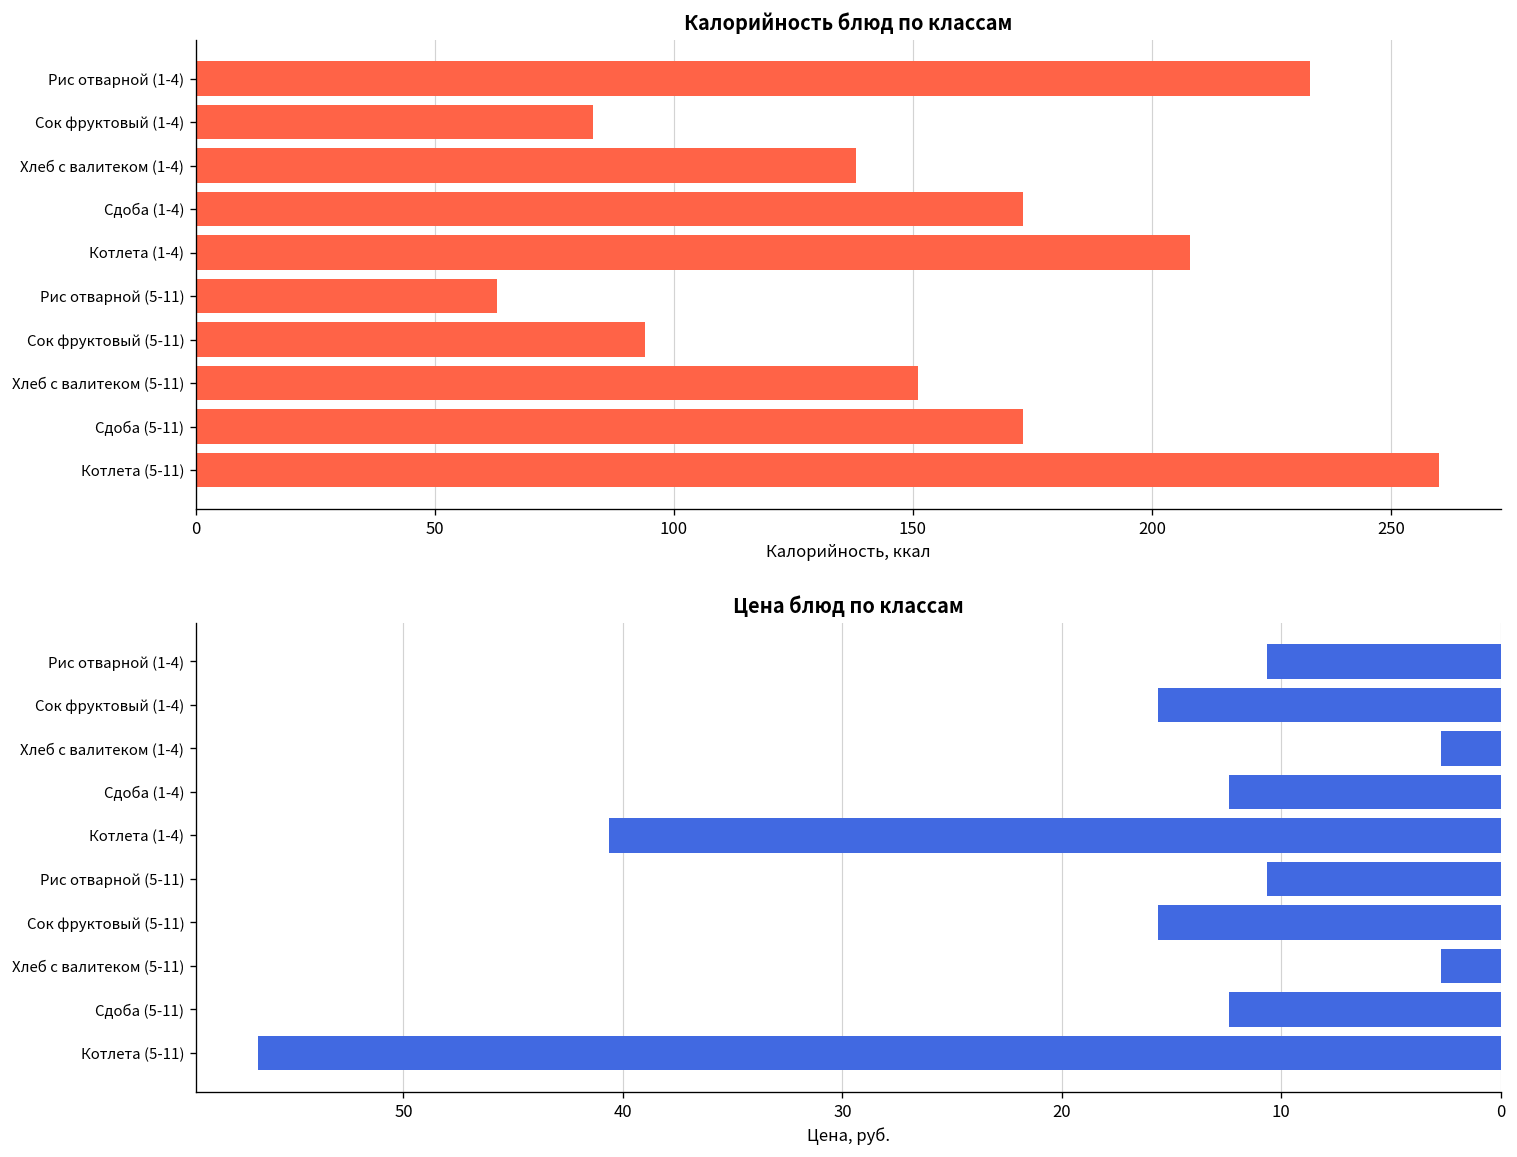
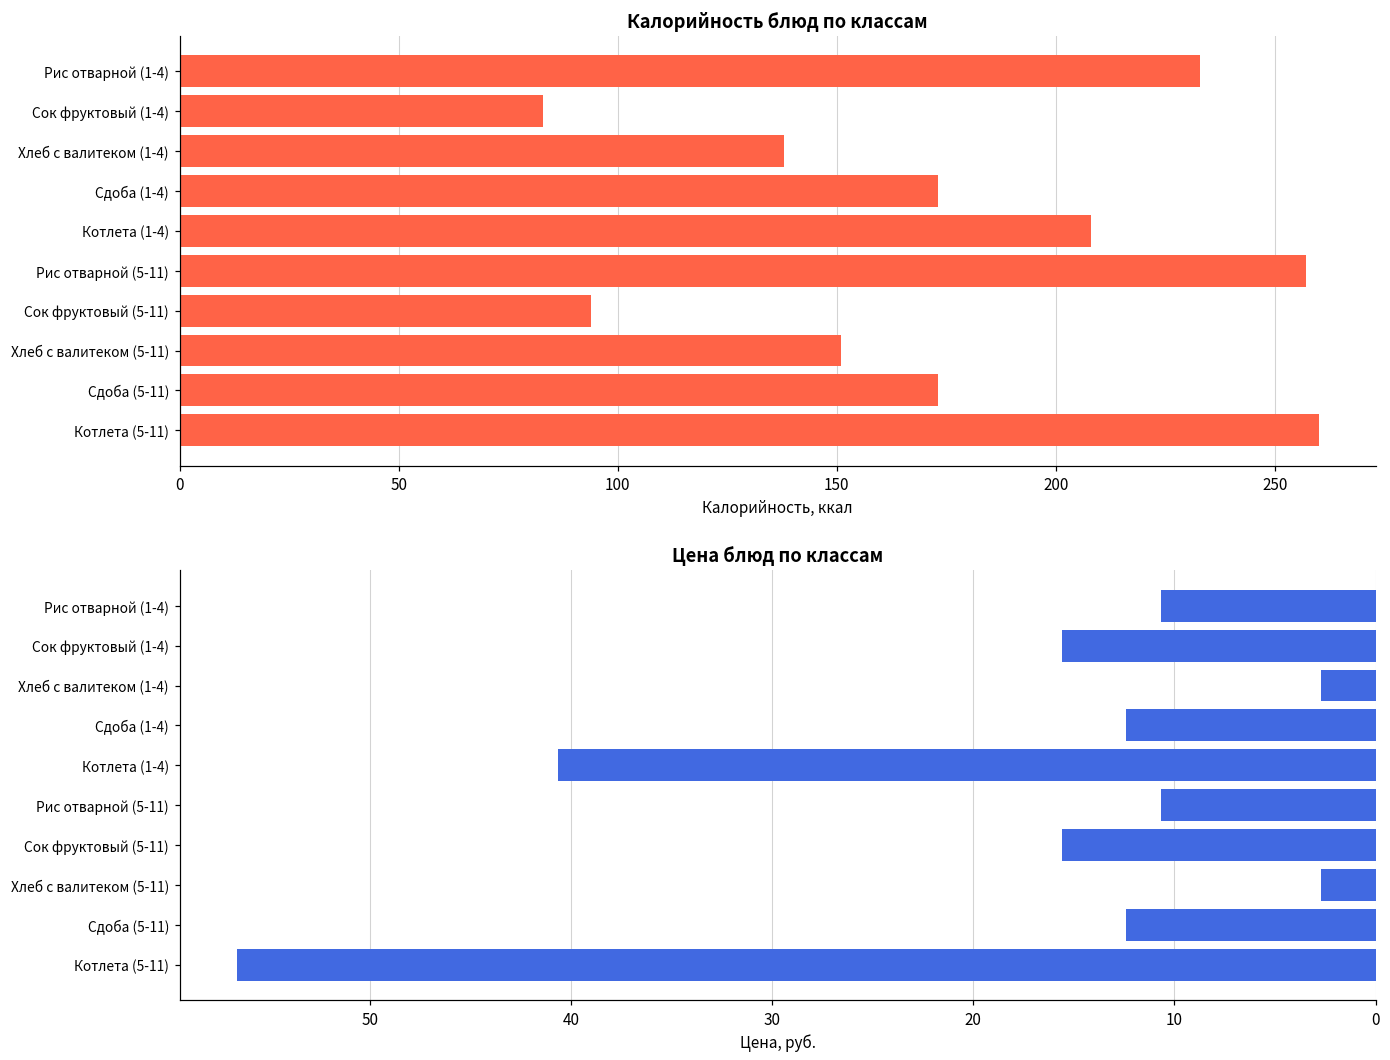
Калорийность блюд по классам, Рис отварной (5-11): 63 -> 257
